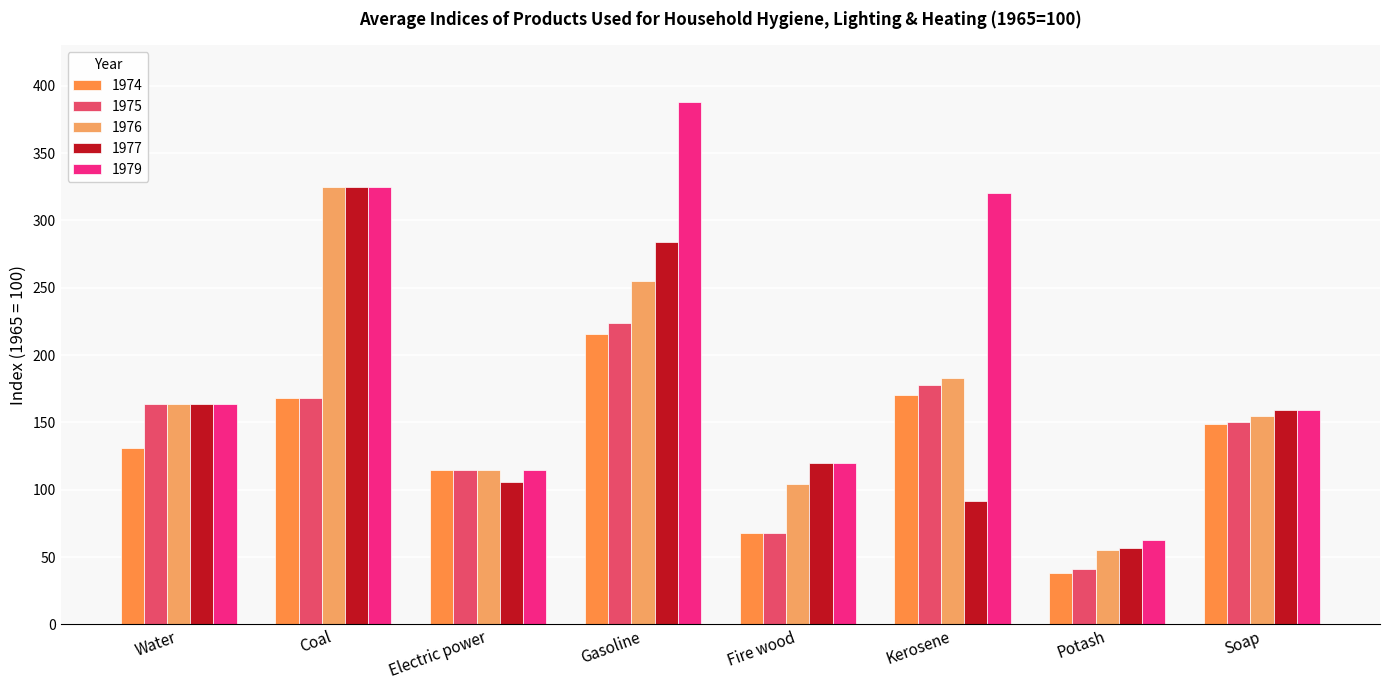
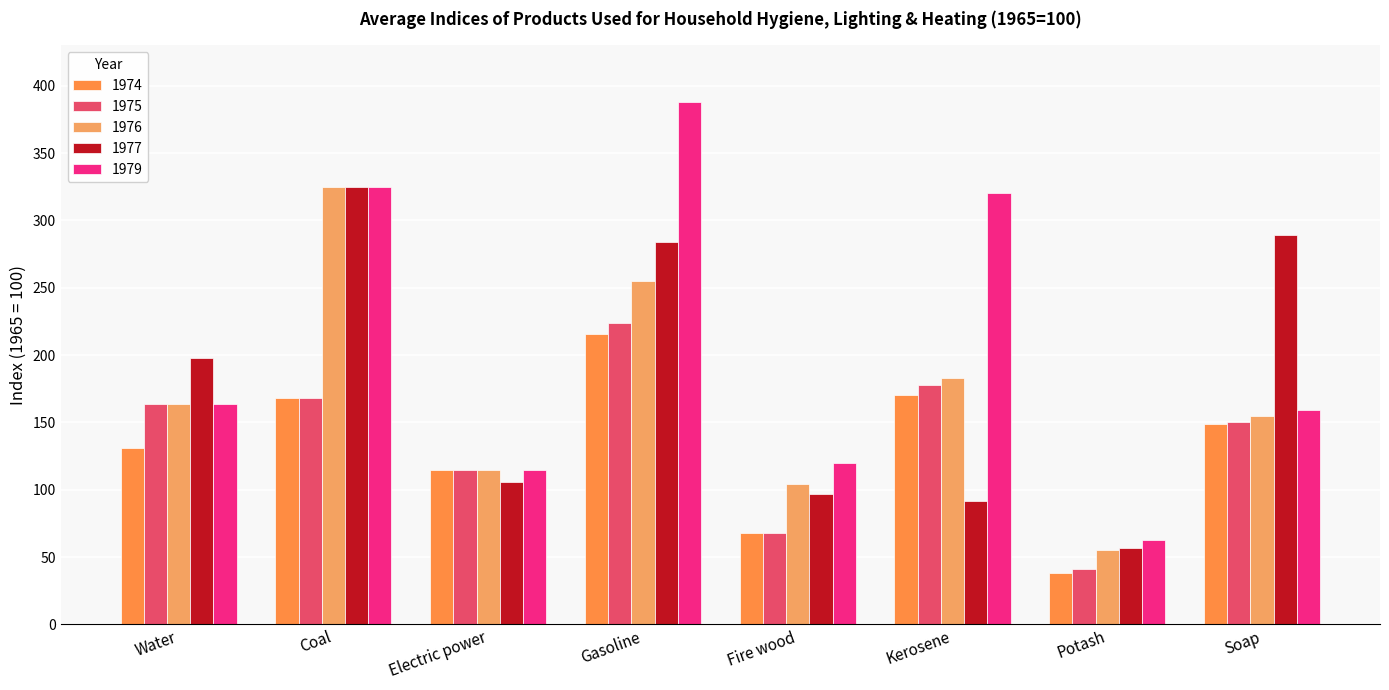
1977, Water: 164 -> 198
1977, Fire wood: 120 -> 97
1977, Soap: 159 -> 289
